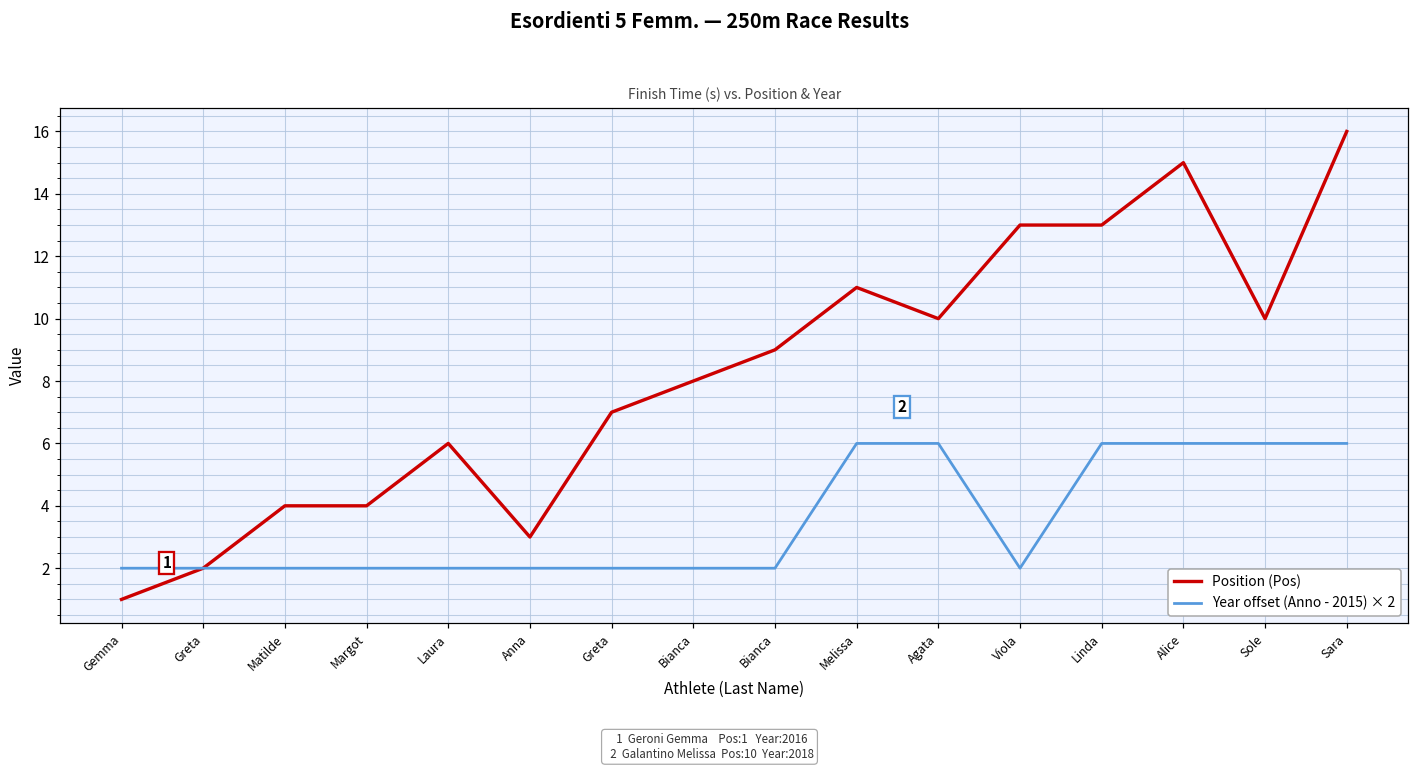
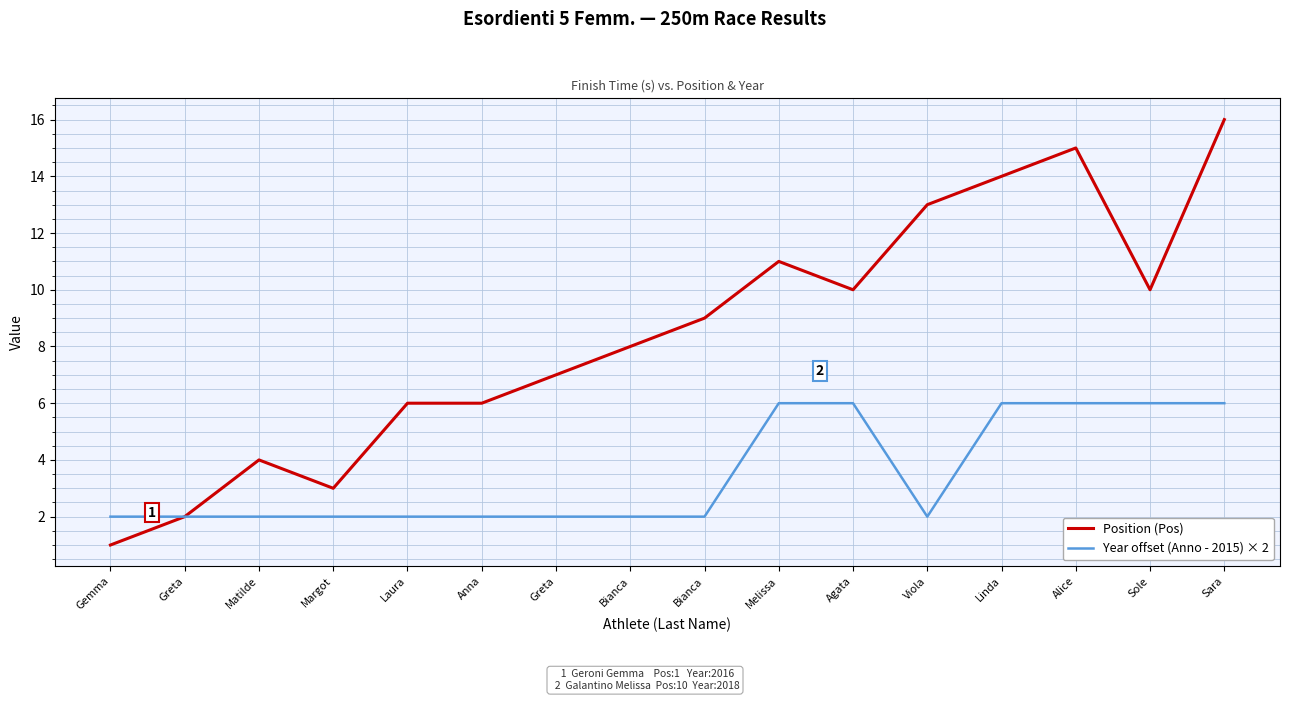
Position (Pos), Margot: 4 -> 3
Position (Pos), Anna: 3 -> 6
Position (Pos), Linda: 13 -> 14
